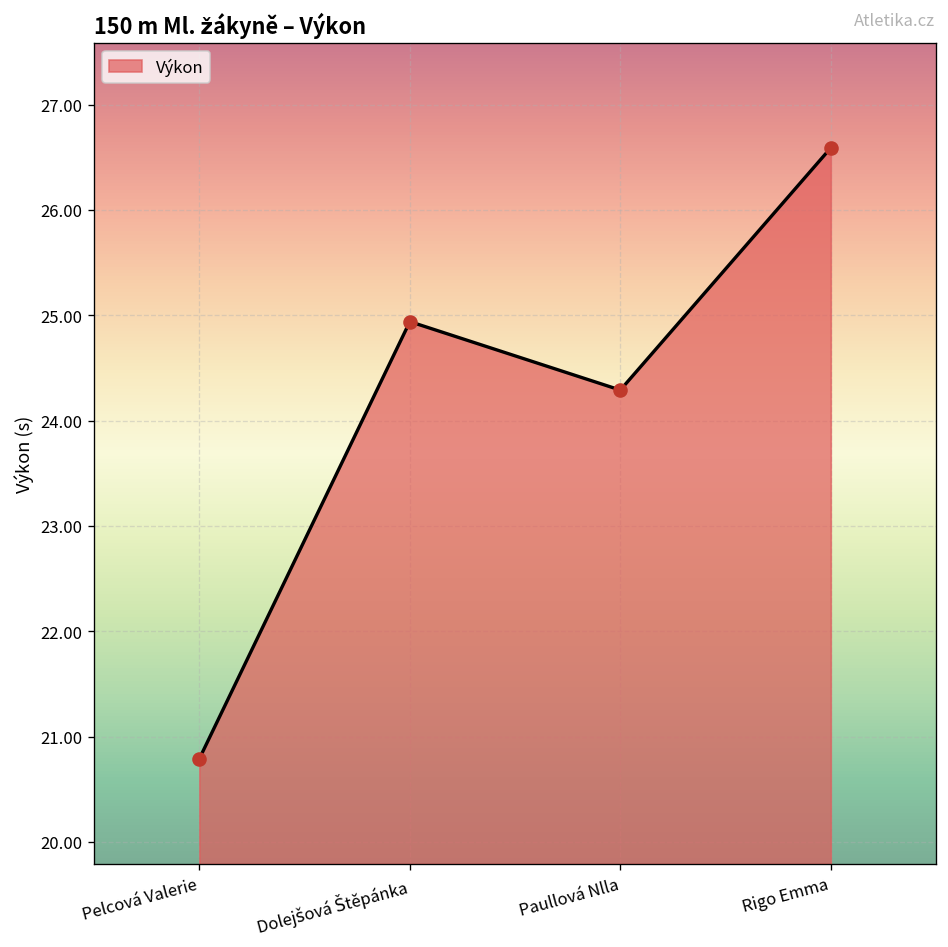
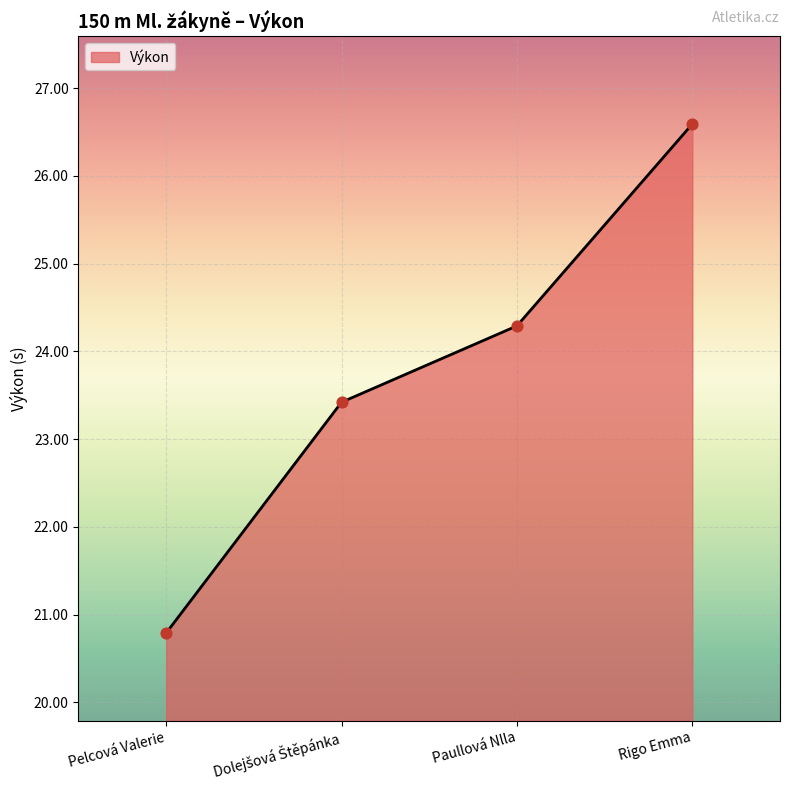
Dolejšová Štěpánka: 24.9 -> 23.4
